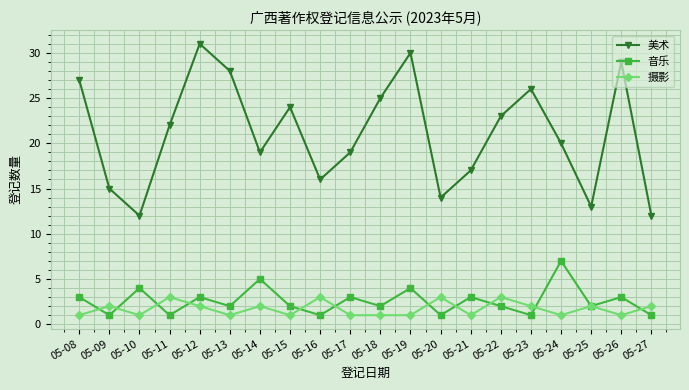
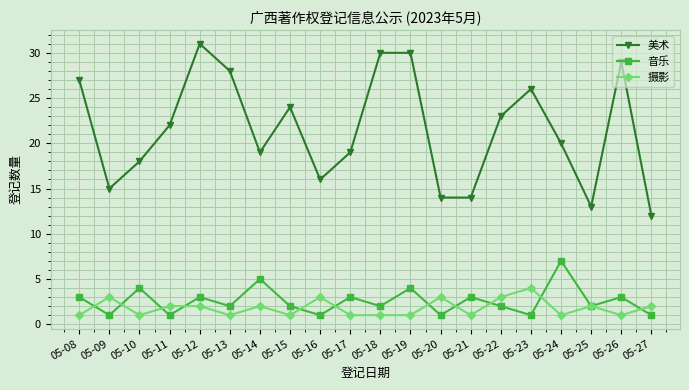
摄影, 05-09: 2 -> 3
美术, 05-10: 12 -> 18
摄影, 05-11: 3 -> 2
美术, 05-18: 25 -> 30
美术, 05-21: 17 -> 14
摄影, 05-23: 2 -> 4
